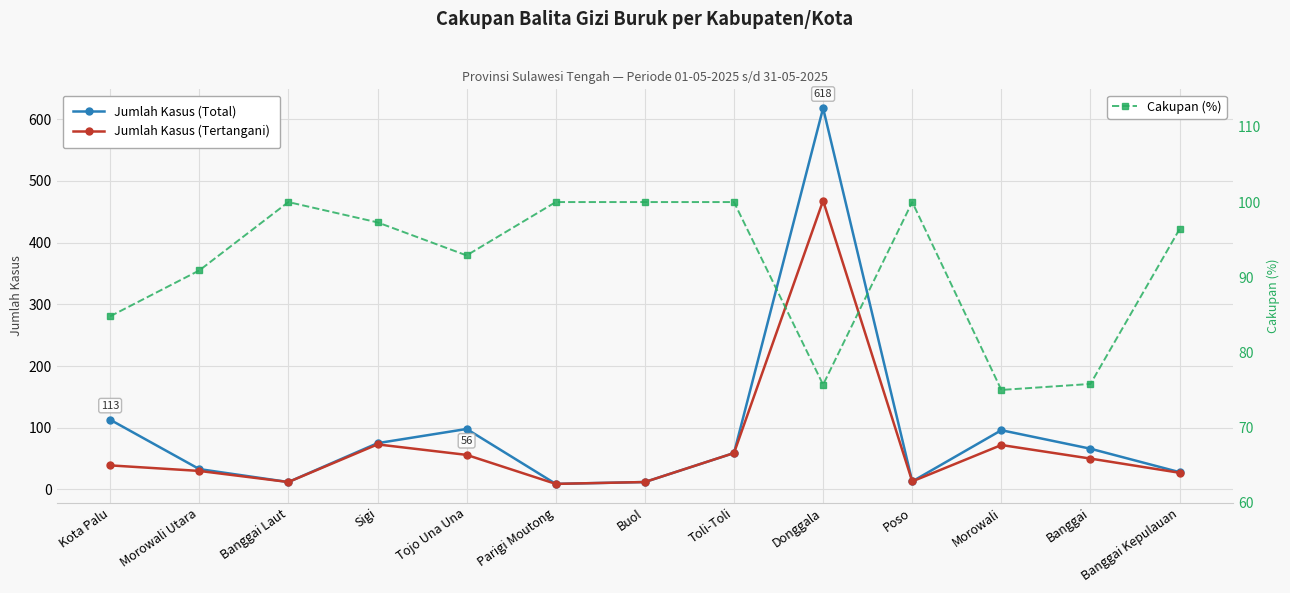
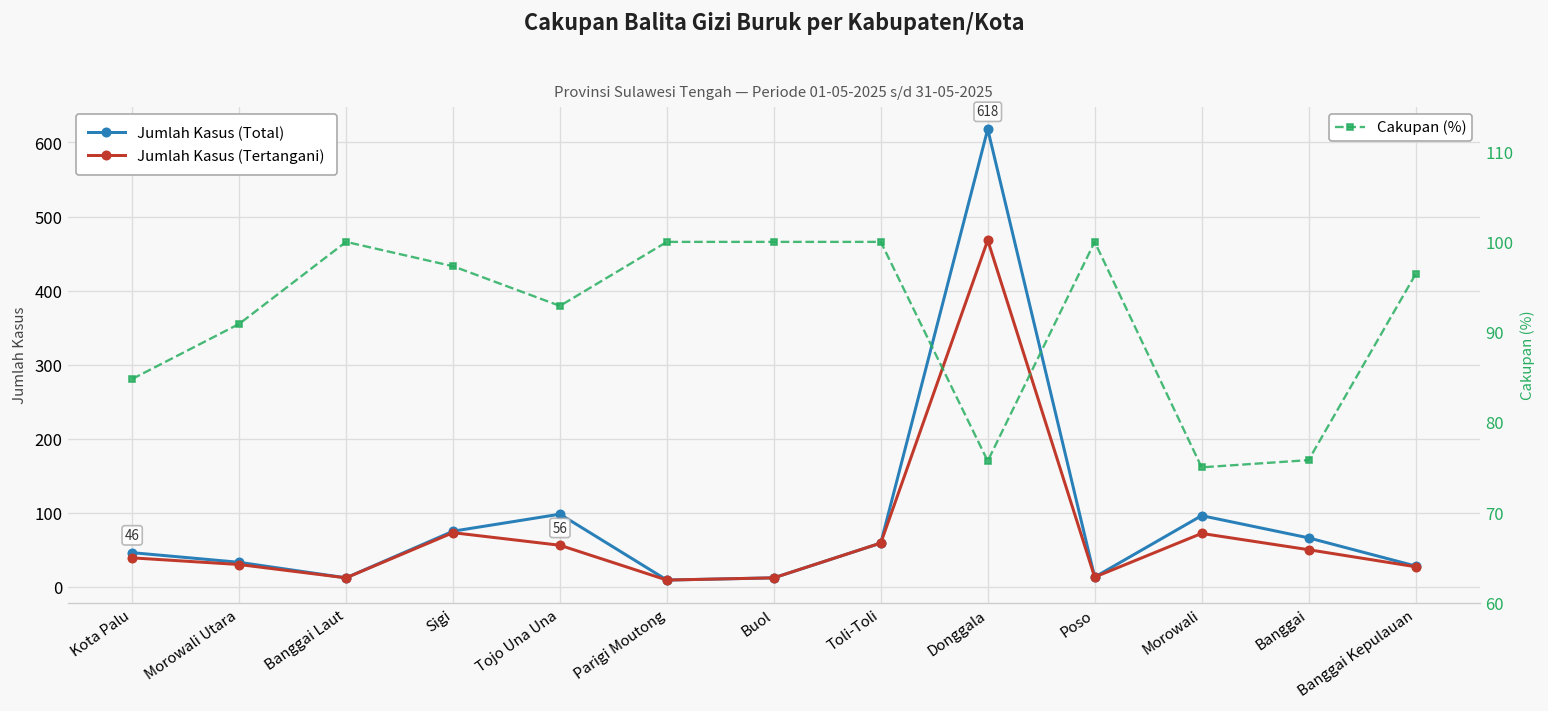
Jumlah Kasus (Total), Kota Palu: 113 -> 46
